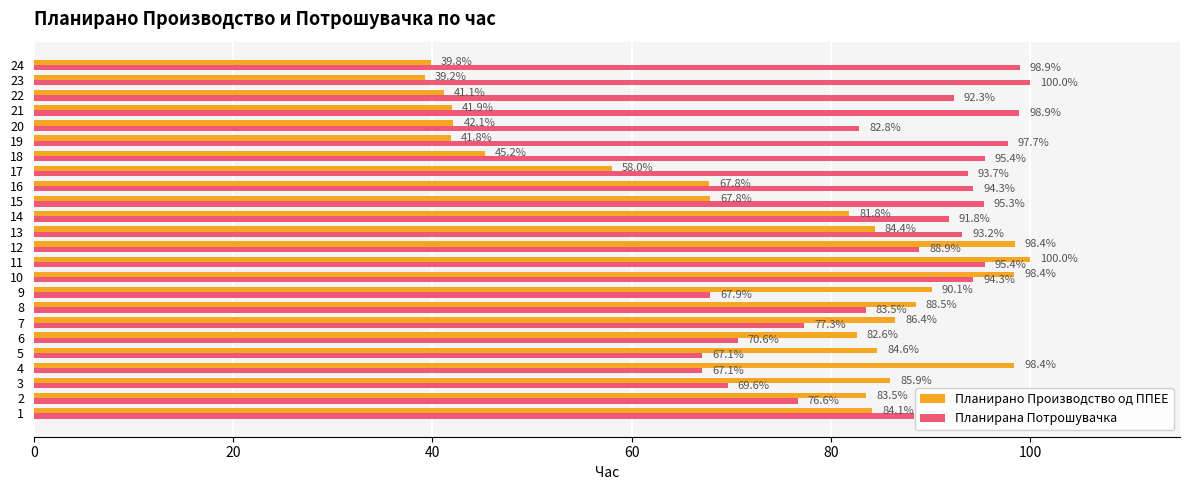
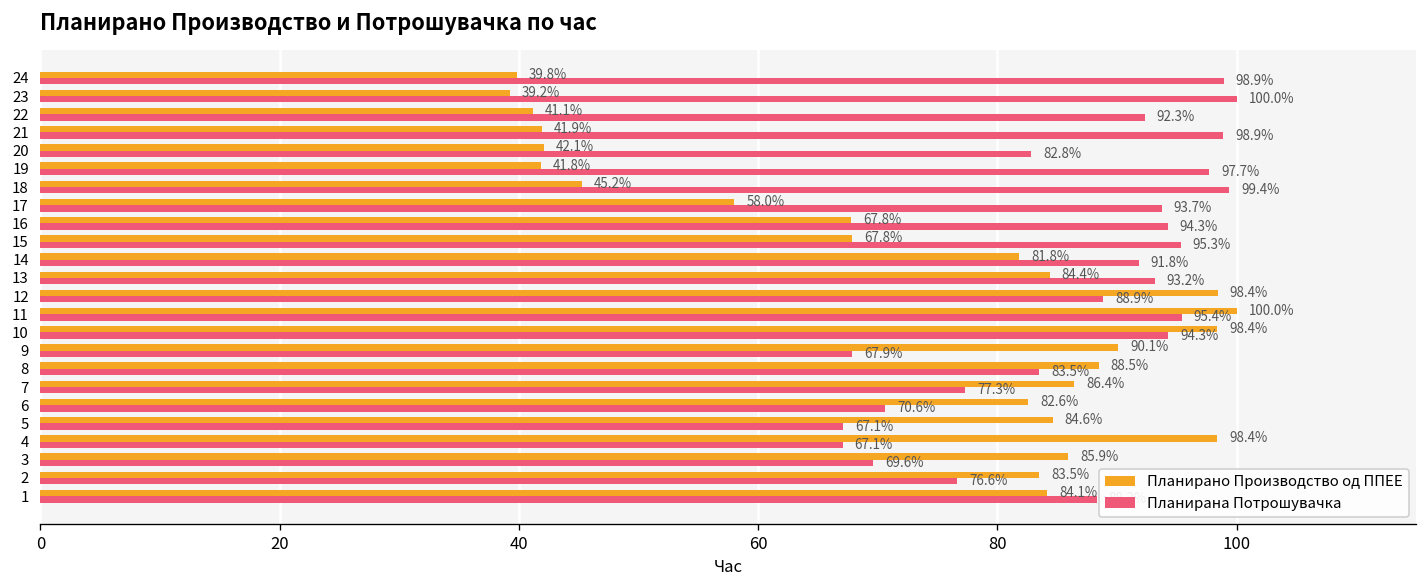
Планирана Потрошувачка, 18: 95.4% -> 99.4%
